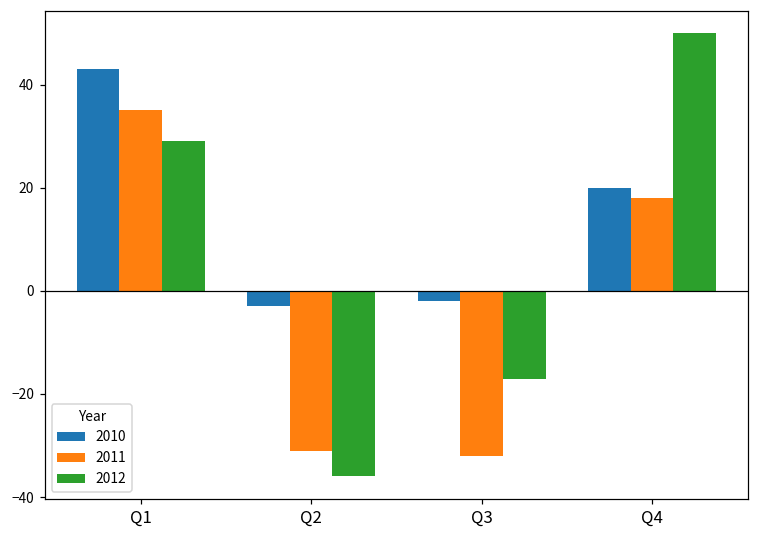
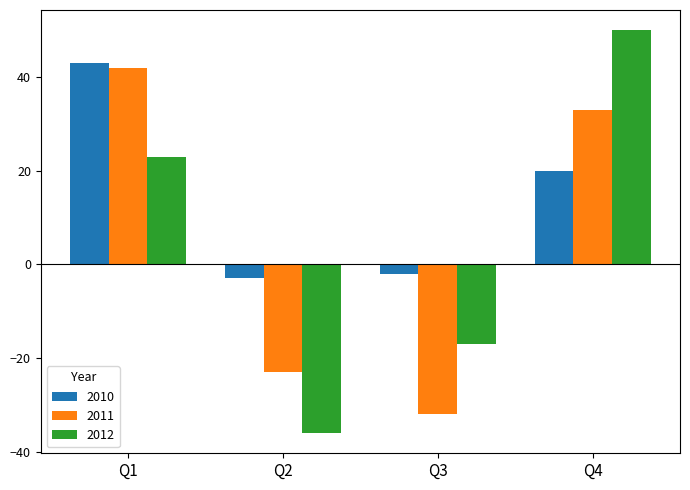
2011, Q1: 35 -> 42
2012, Q1: 29 -> 23
2011, Q2: -31 -> -23
2011, Q4: 18 -> 33
